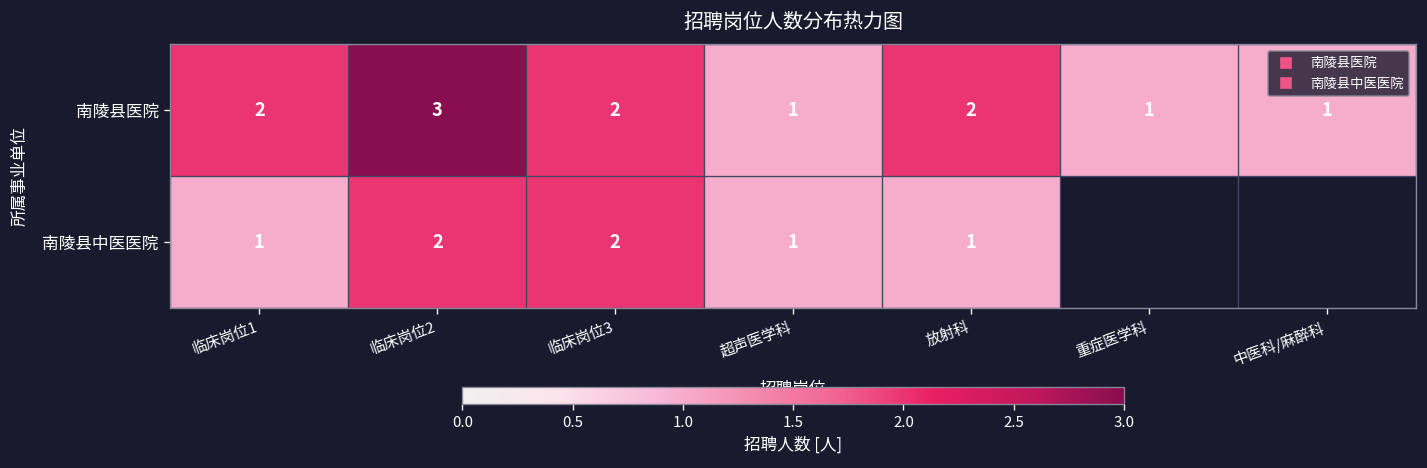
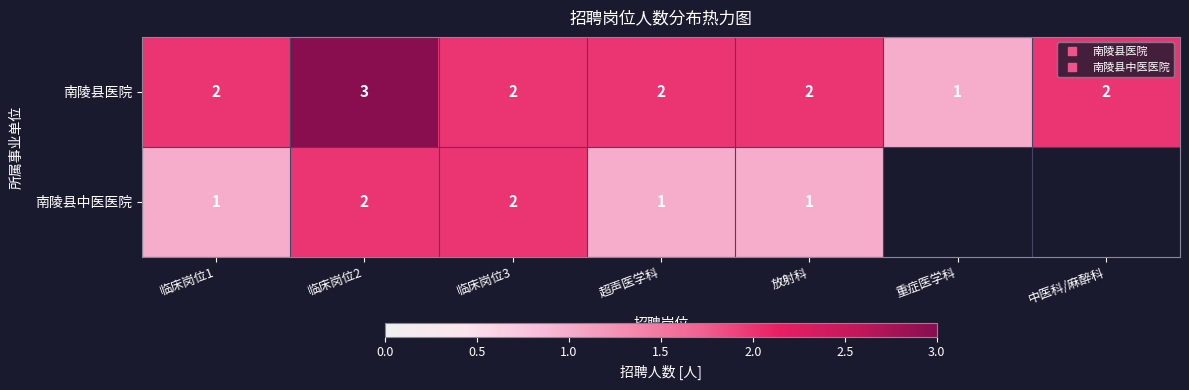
南陵县医院, 超声医学科: 1 -> 2
南陵县医院, 中医科/麻醉科: 1 -> 2
